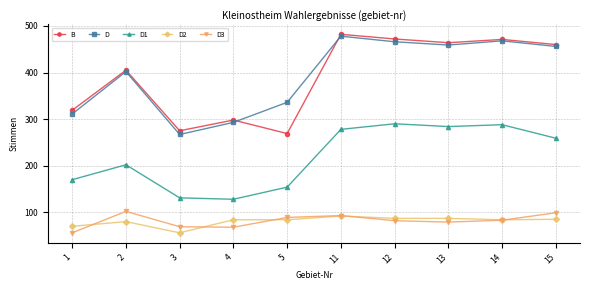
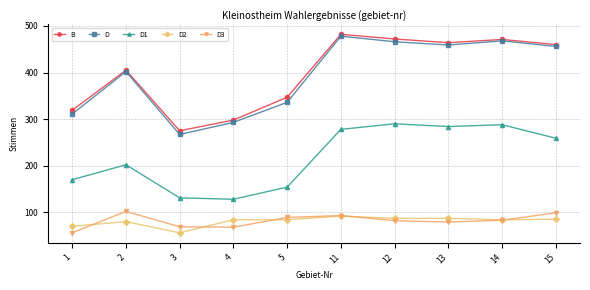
B, 5: 270 -> 350
